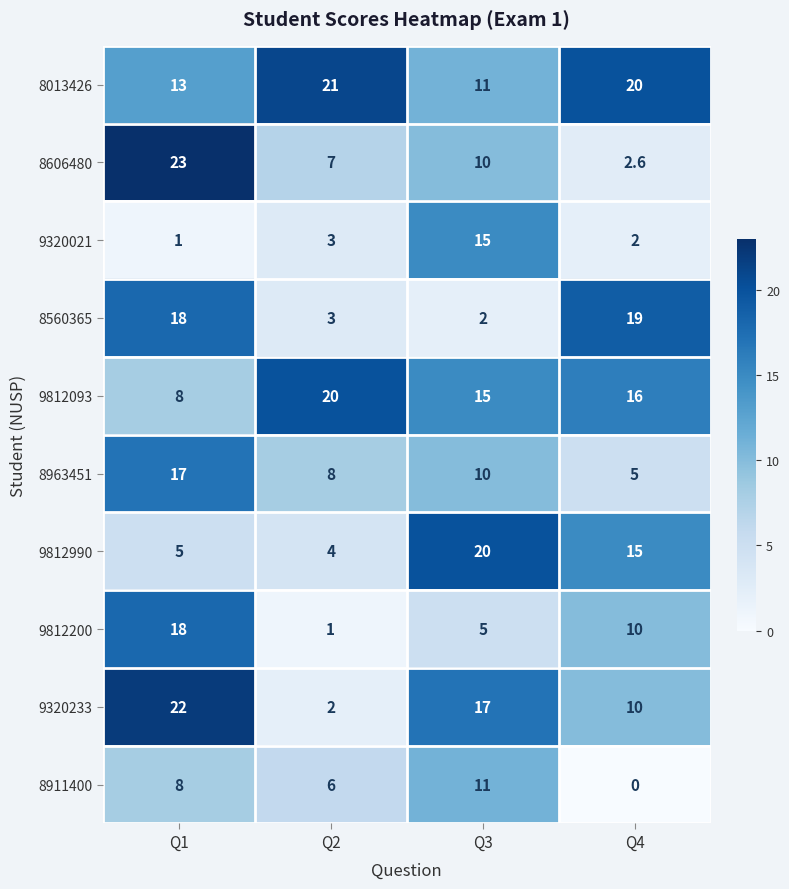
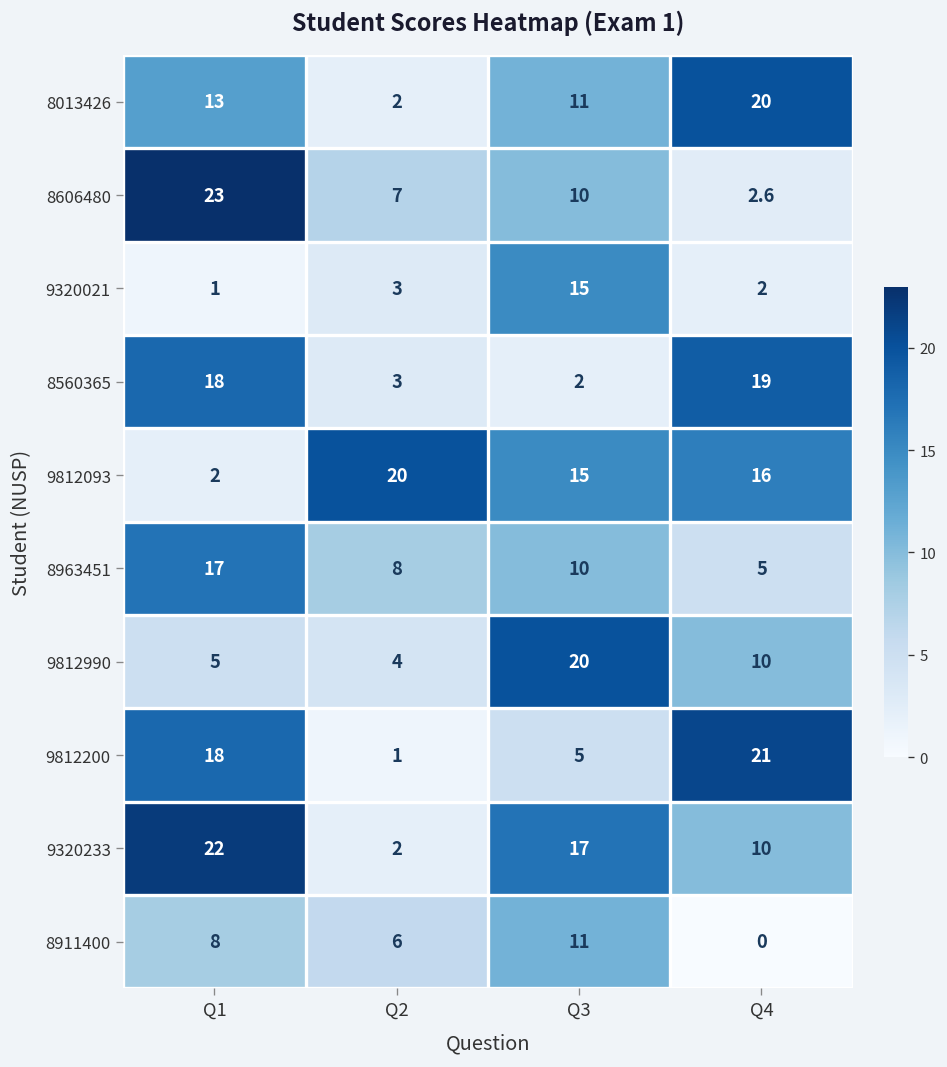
8013426, Q2: 21 -> 2
9812093, Q1: 8 -> 2
9812990, Q4: 15 -> 10
9812200, Q4: 10 -> 21
